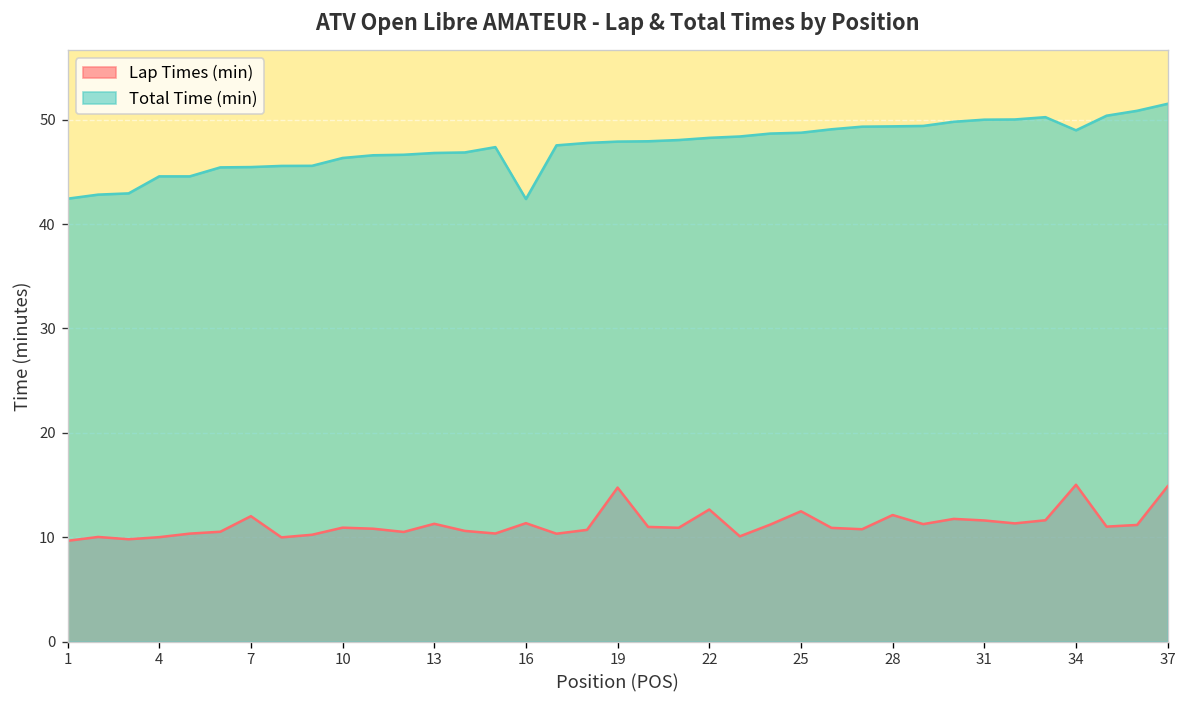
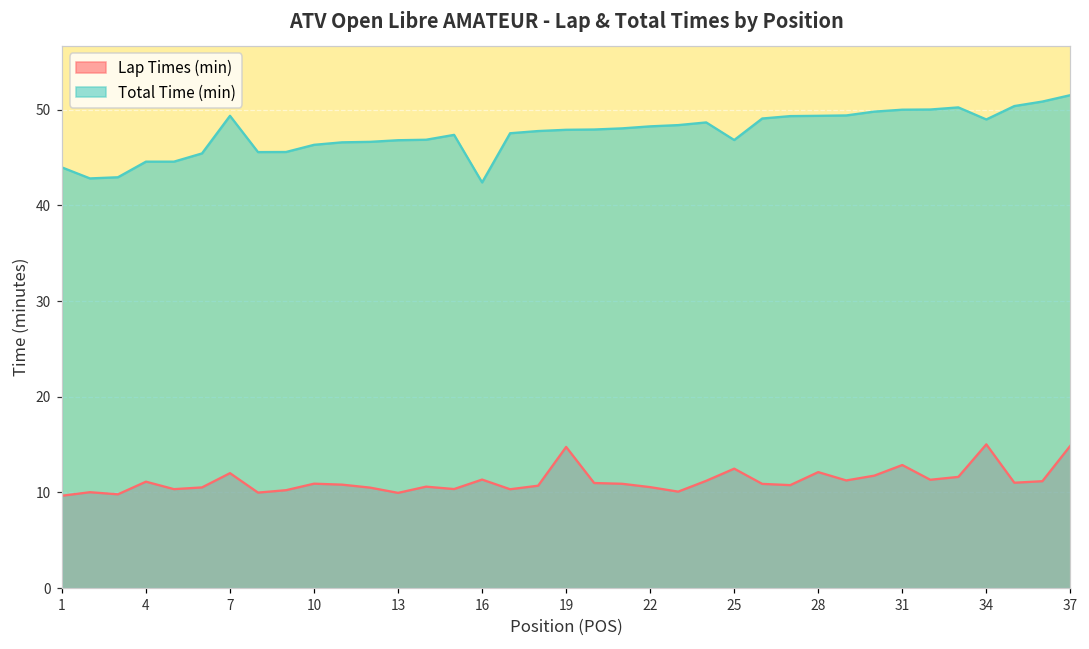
Total Time (min), 1: 42 -> 44
Lap Times (min), 4: 10 -> 11
Total Time (min), 7: 45 -> 49
Lap Times (min), 13: 11 -> 10
Lap Times (min), 22: 13 -> 11
Total Time (min), 25: 49 -> 47
Lap Times (min), 31: 12 -> 13
